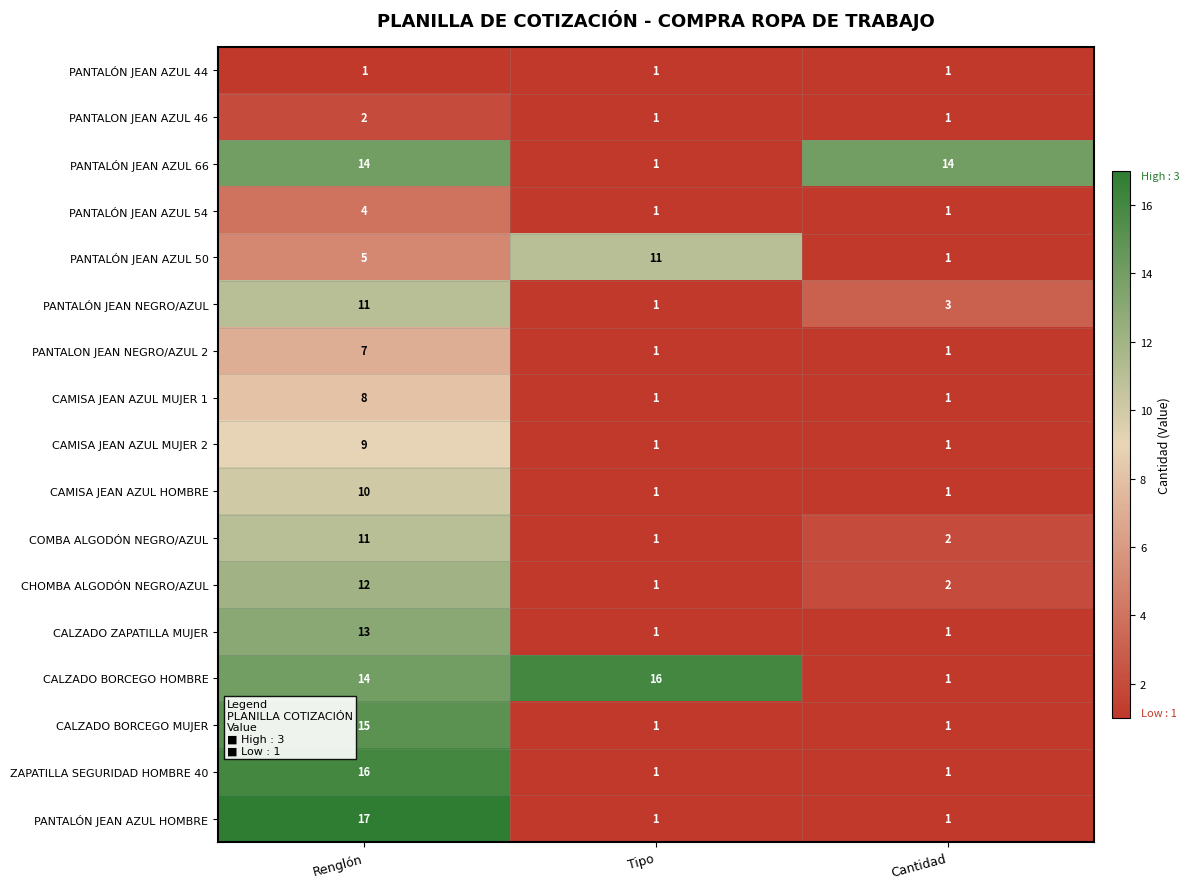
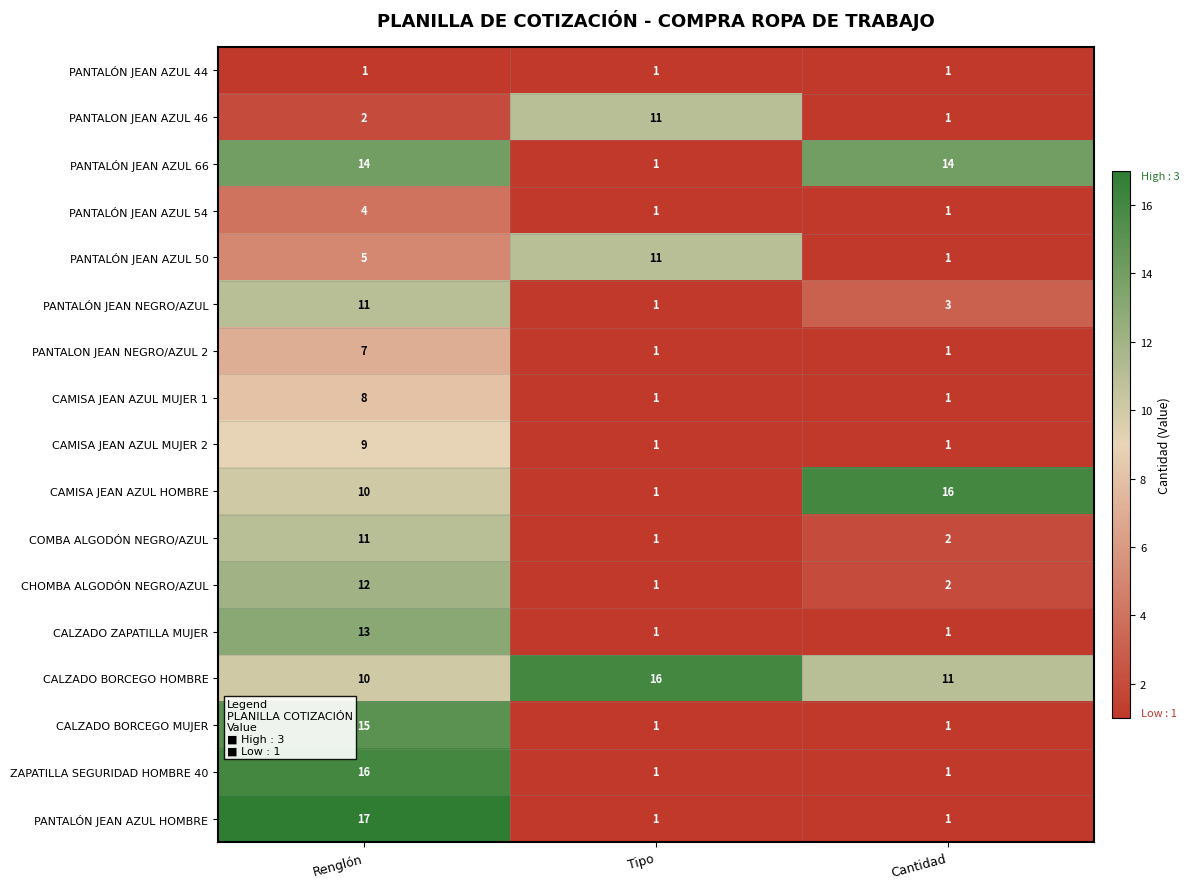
PANTALON JEAN AZUL 46, Tipo: 1 -> 11
CAMISA JEAN AZUL HOMBRE, Cantidad: 1 -> 16
CALZADO BORCEGO HOMBRE, Renglón: 14 -> 10
CALZADO BORCEGO HOMBRE, Cantidad: 1 -> 11
